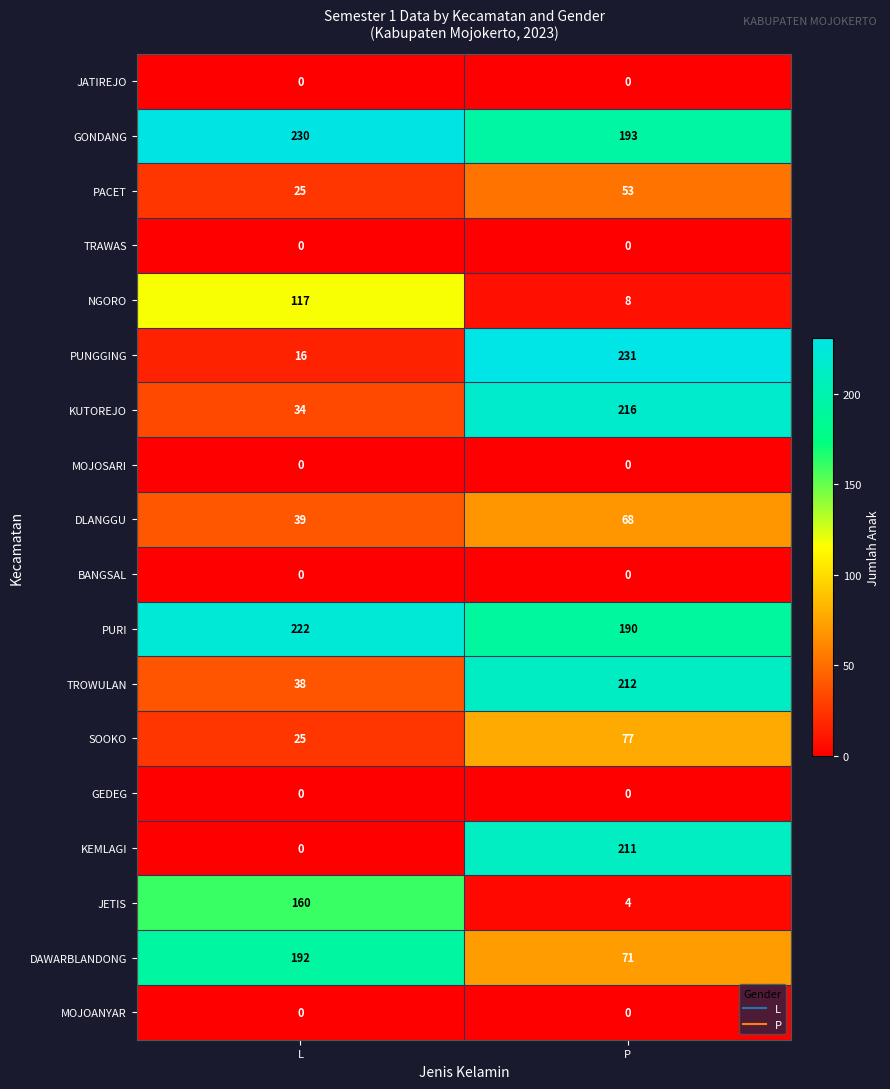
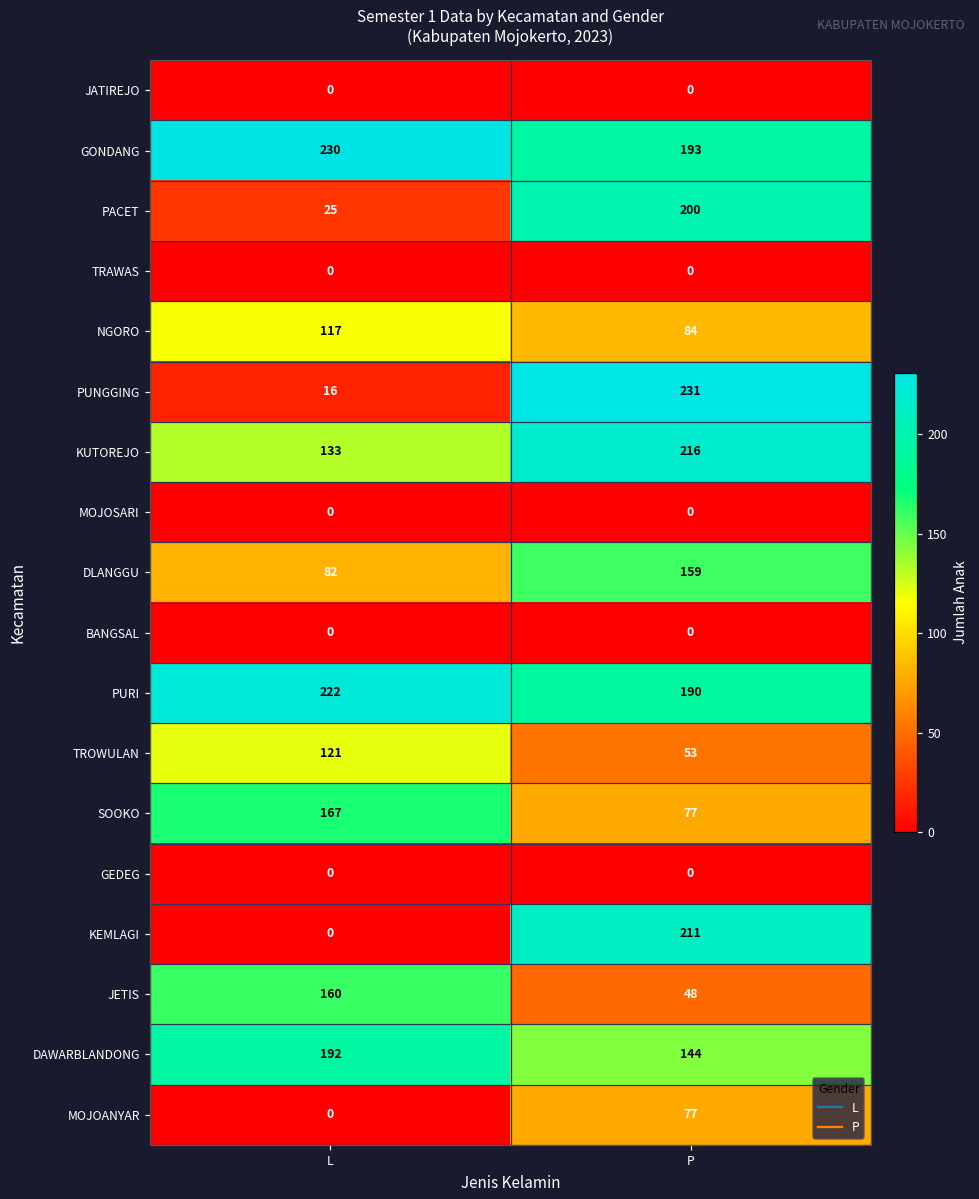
PACET, P: 53 -> 200
NGORO, P: 8 -> 84
KUTOREJO, L: 34 -> 133
DLANGGU, L: 39 -> 82
DLANGGU, P: 68 -> 159
TROWULAN, L: 38 -> 121
TROWULAN, P: 212 -> 53
SOOKO, L: 25 -> 167
JETIS, P: 4 -> 48
DAWARBLANDONG, P: 71 -> 144
MOJOANYAR, P: 0 -> 77
